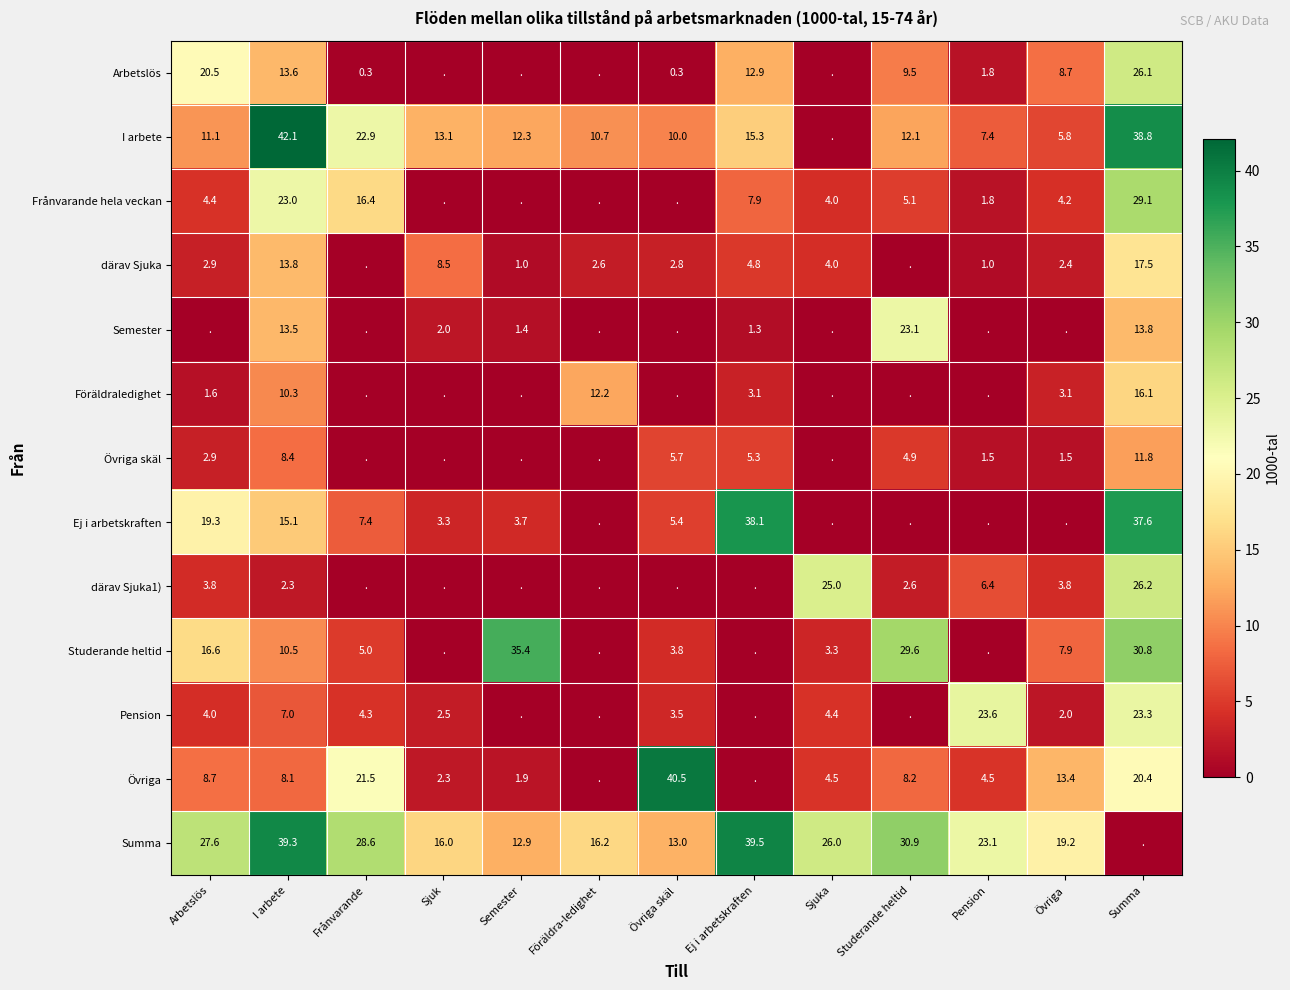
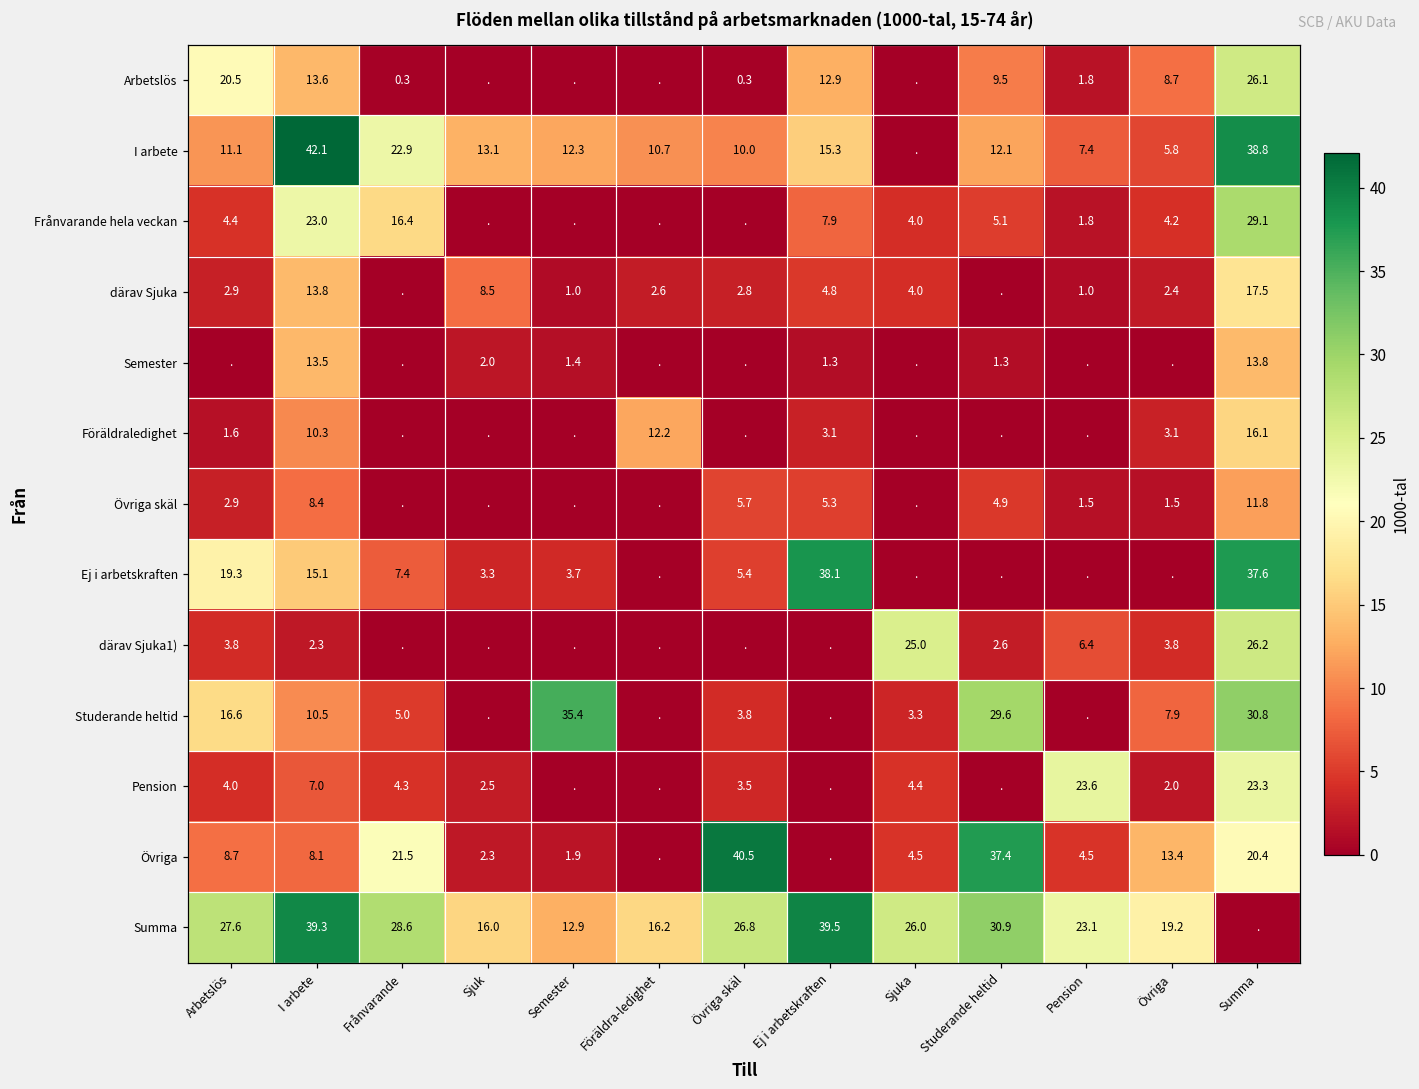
Semester, Studerande heltid: 23.1 -> 1.3
Övriga, Studerande heltid: 8.2 -> 37.4
Summa, Övriga skäl: 13.0 -> 26.8
